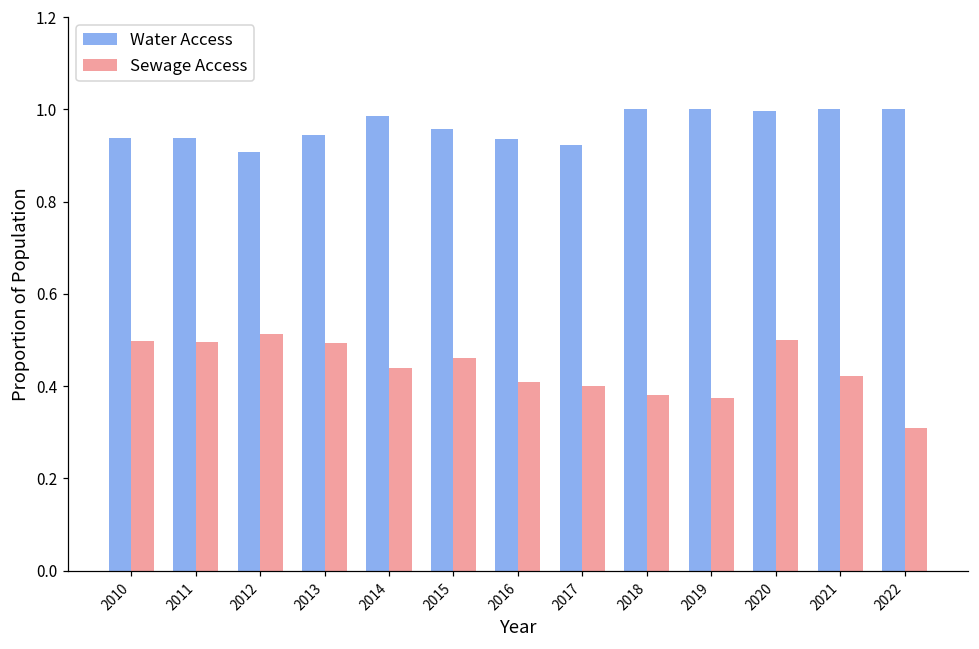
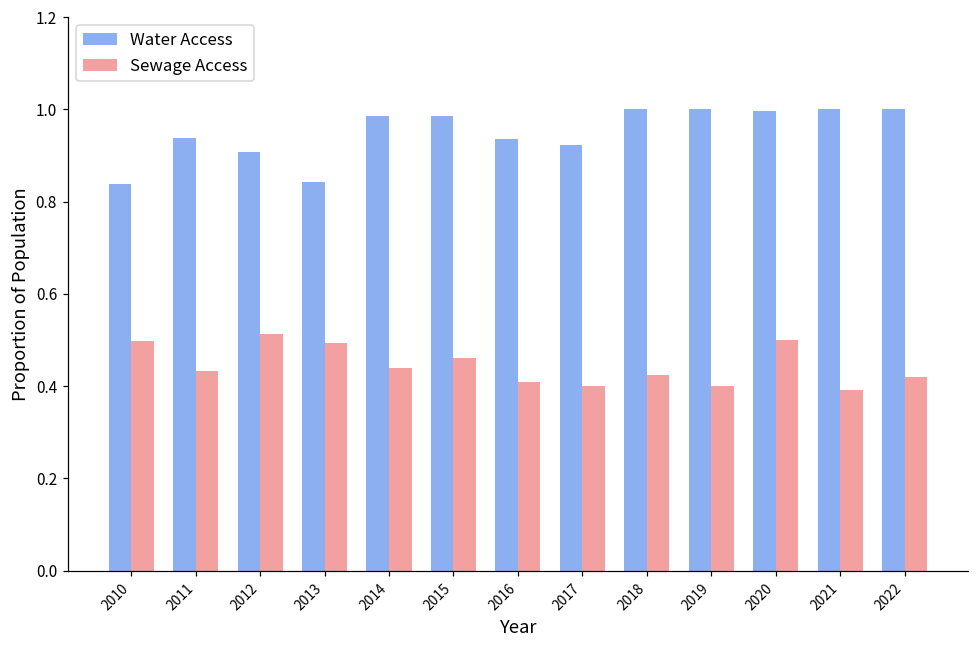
Water Access, 2010: 0.94 -> 0.84
Sewage Access, 2011: 0.50 -> 0.43
Water Access, 2013: 0.95 -> 0.84
Water Access, 2015: 0.96 -> 0.99
Sewage Access, 2018: 0.38 -> 0.42
Sewage Access, 2019: 0.38 -> 0.40
Sewage Access, 2021: 0.42 -> 0.39
Sewage Access, 2022: 0.31 -> 0.42
